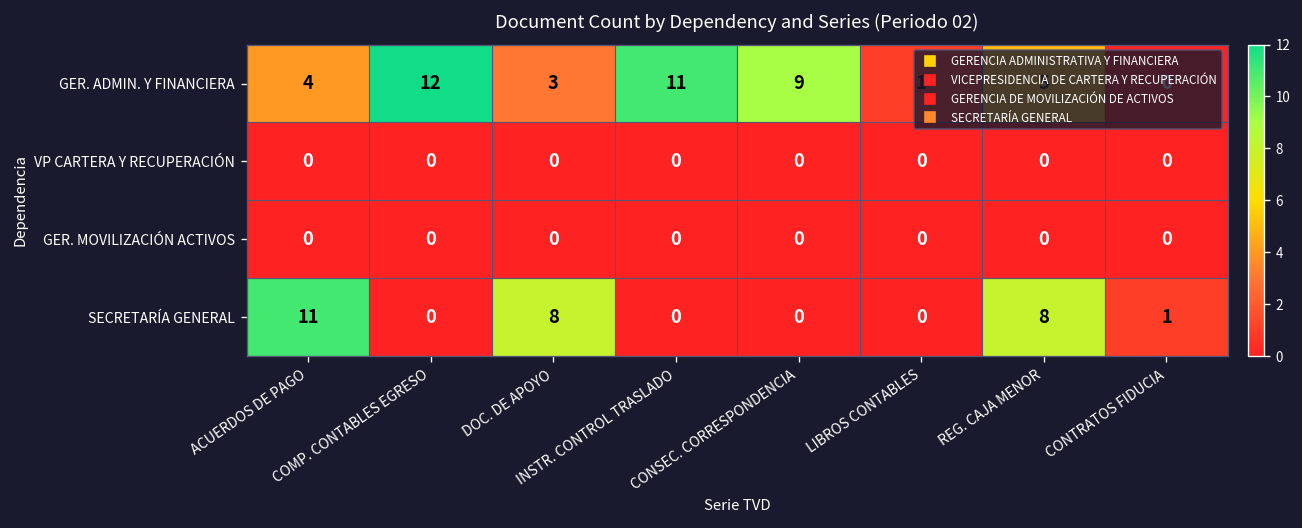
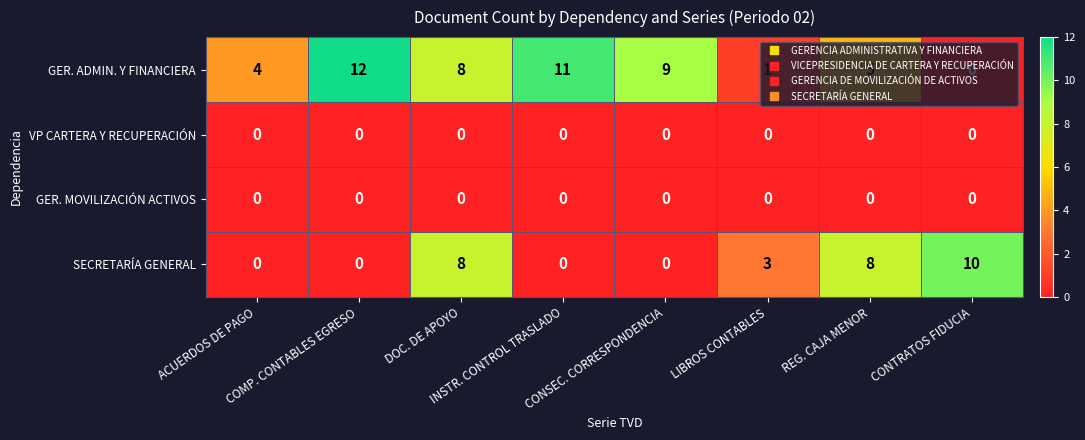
GER. ADMIN. Y FINANCIERA, DOC. DE APOYO: 3 -> 8
SECRETARÍA GENERAL, ACUERDOS DE PAGO: 11 -> 0
SECRETARÍA GENERAL, LIBROS CONTABLES: 0 -> 3
SECRETARÍA GENERAL, CONTRATOS FIDUCIA: 1 -> 10
